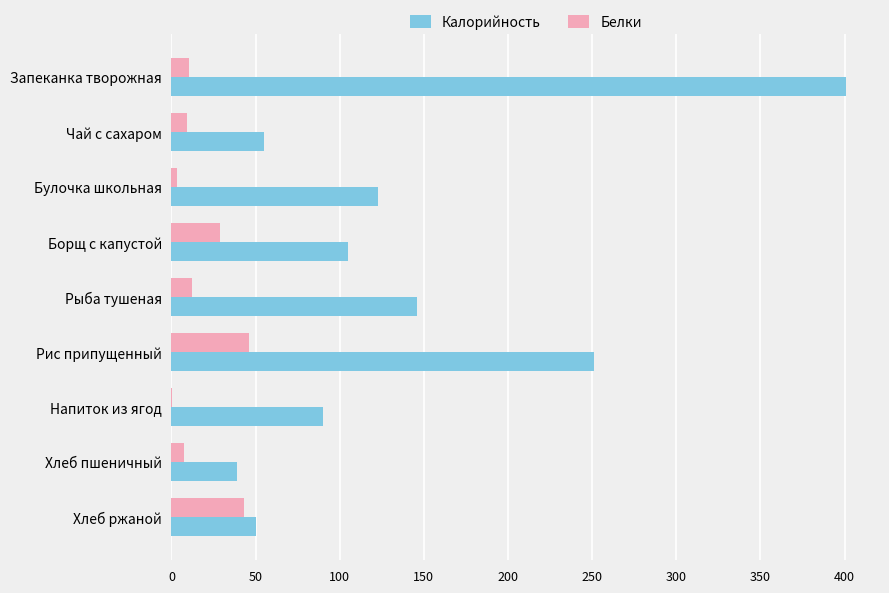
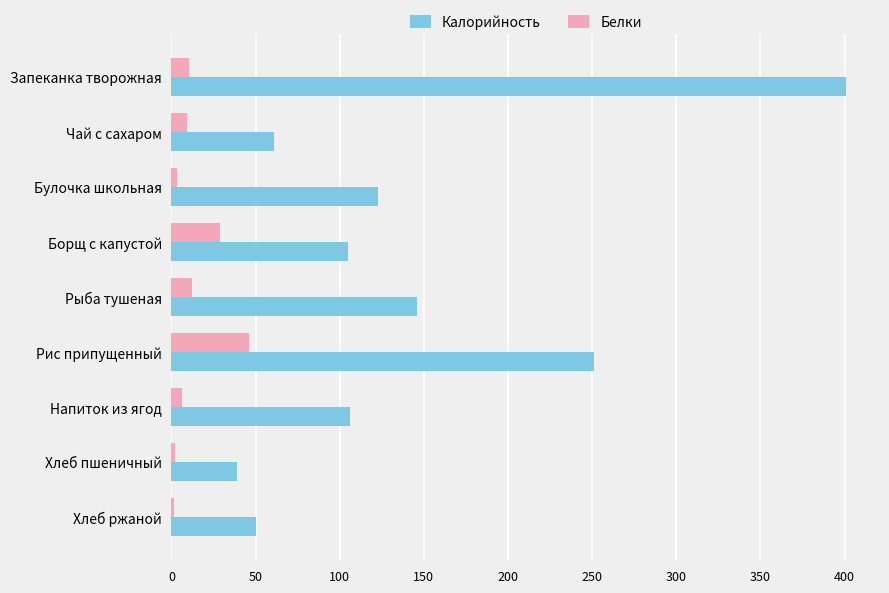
Калорийность, Чай с сахаром: 55 -> 61
Белки, Напиток из ягод: 0 -> 6
Калорийность, Напиток из ягод: 90 -> 106
Белки, Хлеб пшеничный: 8 -> 2
Белки, Хлеб ржаной: 43 -> 2
